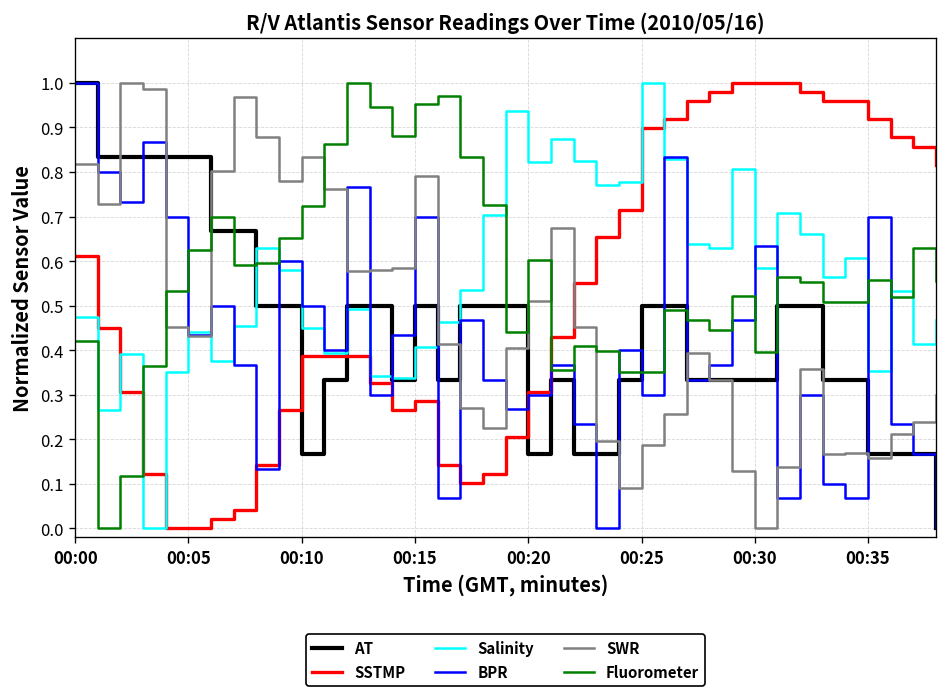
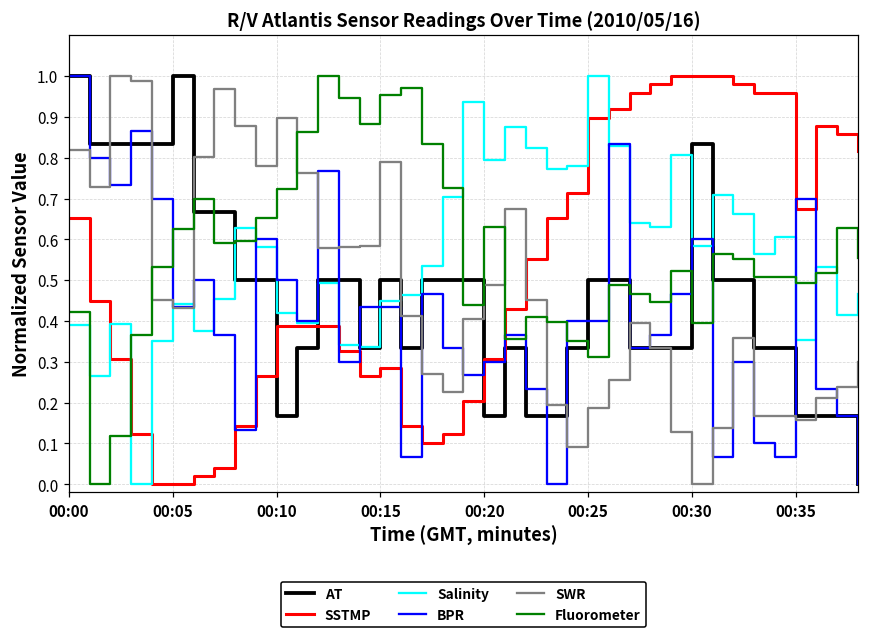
SSTMP, 00:00: 0.61 -> 0.65
Salinity, 00:00: 0.48 -> 0.39
AT, 00:05: 0.83 -> 1.00
Salinity, 00:10: 0.45 -> 0.42
SWR, 00:10: 0.83 -> 0.90
Salinity, 00:15: 0.41 -> 0.45
BPR, 00:15: 0.70 -> 0.43
Salinity, 00:20: 0.82 -> 0.79
SWR, 00:20: 0.51 -> 0.49
Fluorometer, 00:20: 0.60 -> 0.63
BPR, 00:25: 0.30 -> 0.40
Fluorometer, 00:25: 0.35 -> 0.31
AT, 00:30: 0.33 -> 0.83
BPR, 00:30: 0.63 -> 0.60
SSTMP, 00:35: 0.92 -> 0.67
Fluorometer, 00:35: 0.56 -> 0.49
